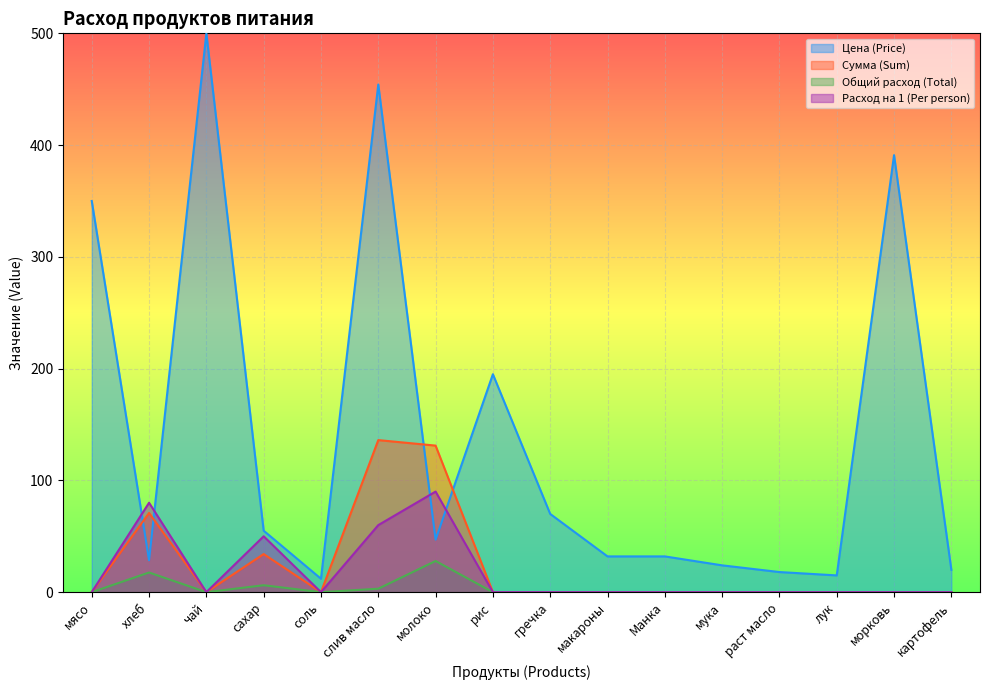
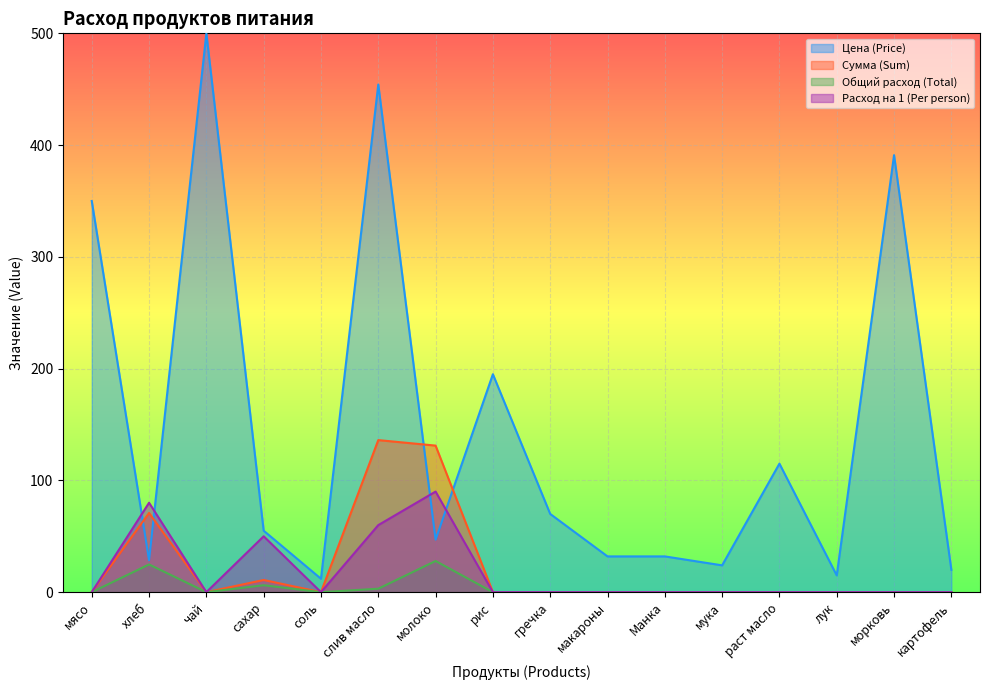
Общий расход (Total), хлеб: 18 -> 25
Сумма (Sum), сахар: 34 -> 11
Цена (Price), раст масло: 18 -> 115
